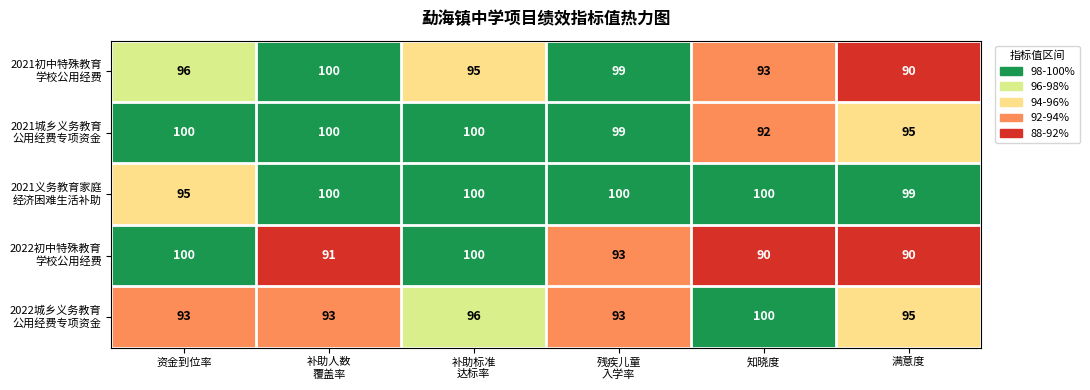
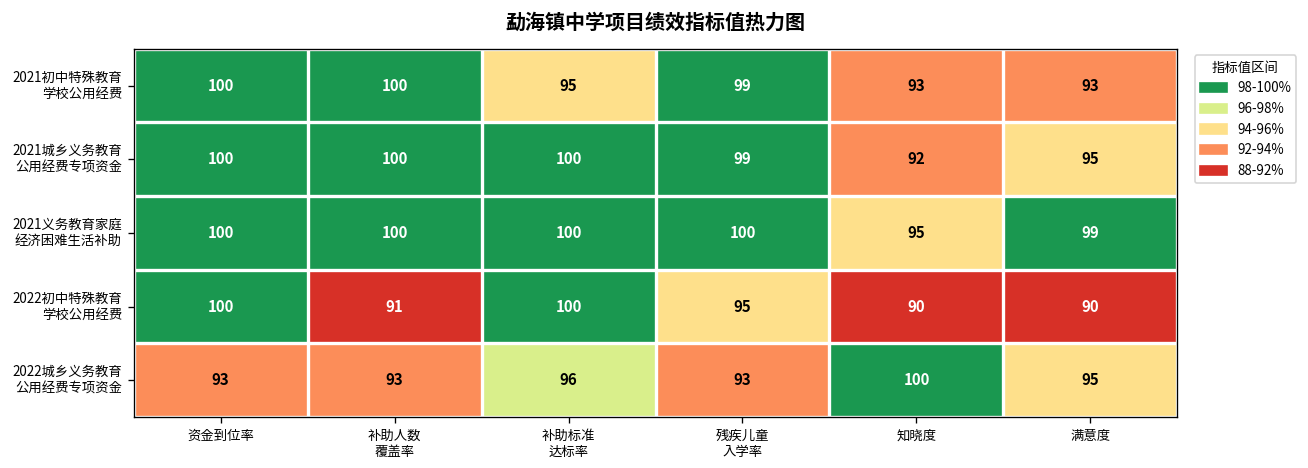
2021初中特殊教育 学校公用经费, 资金到位率: 96 -> 100
2021初中特殊教育 学校公用经费, 满意度: 90 -> 93
2021义务教育家庭 经济困难生活补助, 资金到位率: 95 -> 100
2021义务教育家庭 经济困难生活补助, 知晓度: 100 -> 95
2022初中特殊教育 学校公用经费, 残疾儿童 入学率: 93 -> 95
